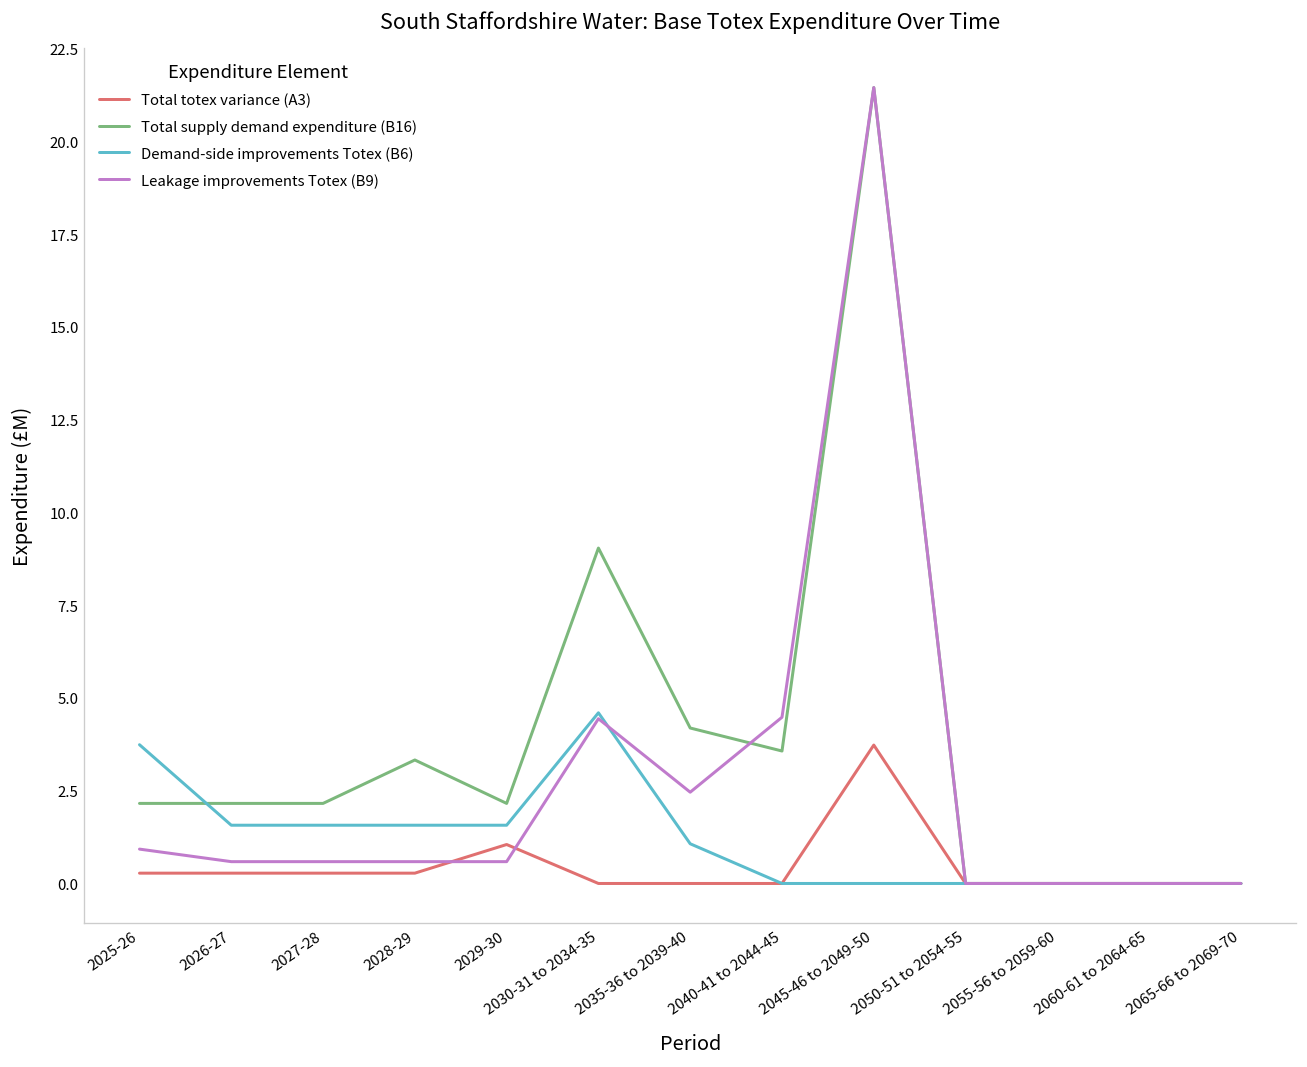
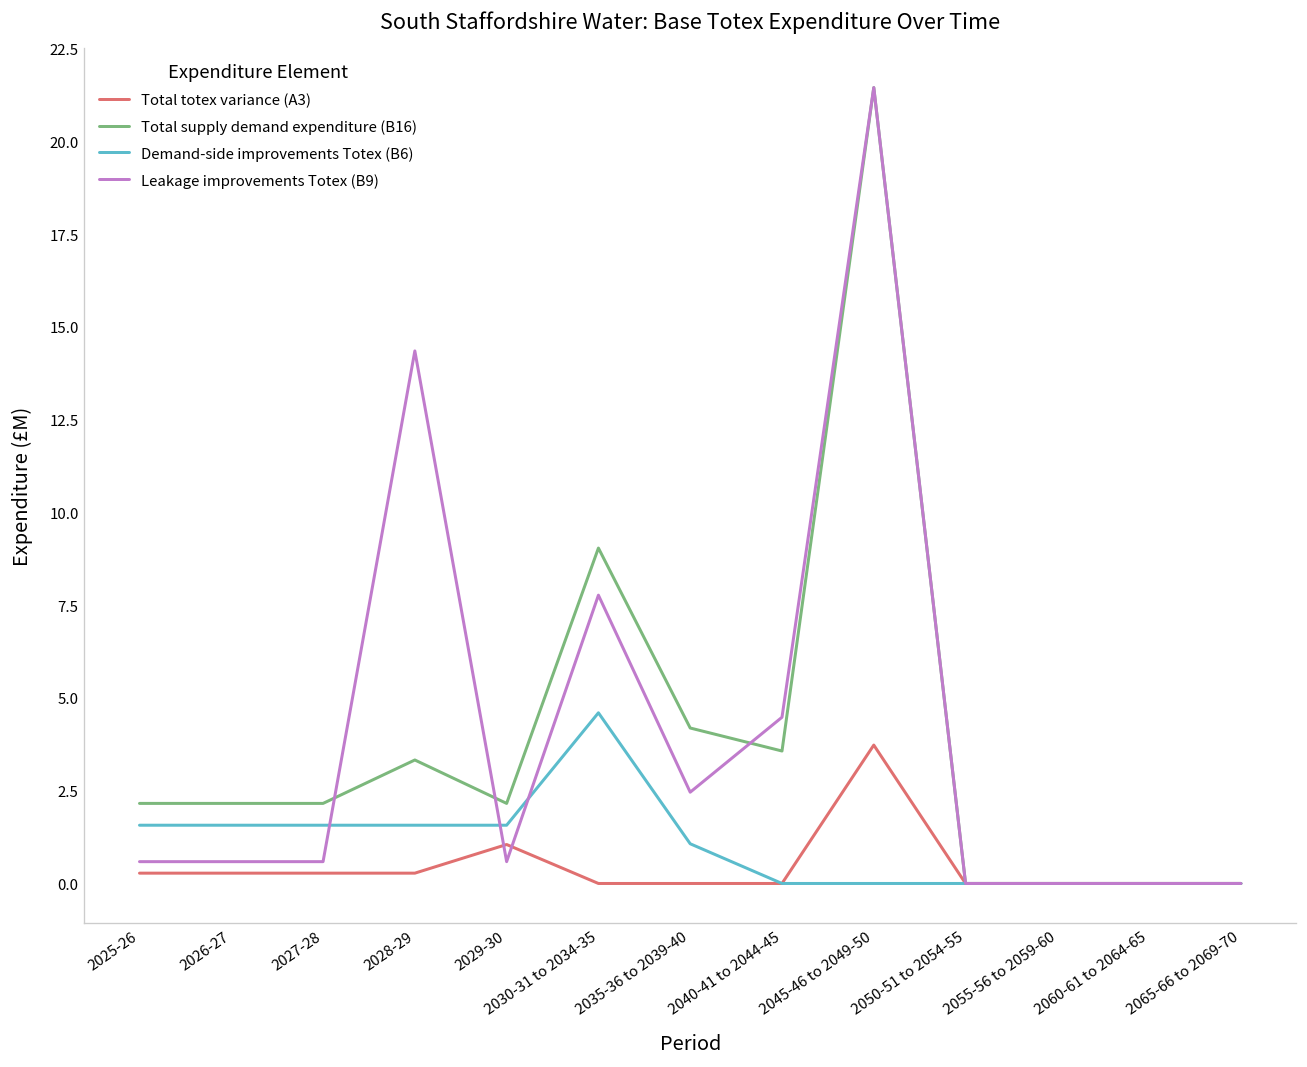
Demand-side improvements Totex (B6), 2025-26: 3.7 -> 1.6
Leakage improvements Totex (B9), 2025-26: 0.9 -> 0.6
Leakage improvements Totex (B9), 2028-29: 0.6 -> 14.4
Leakage improvements Totex (B9), 2030-31 to 2034-35: 4.4 -> 7.8
